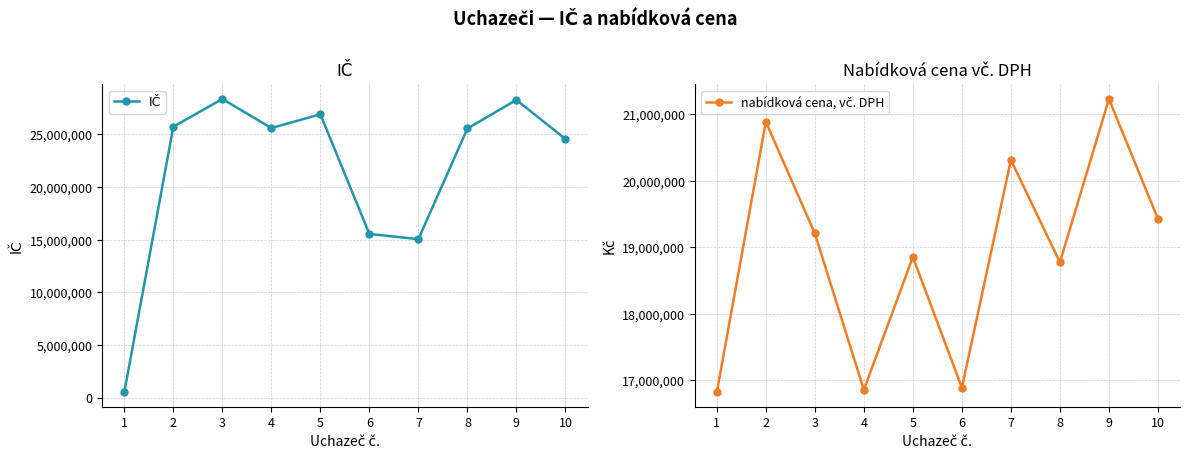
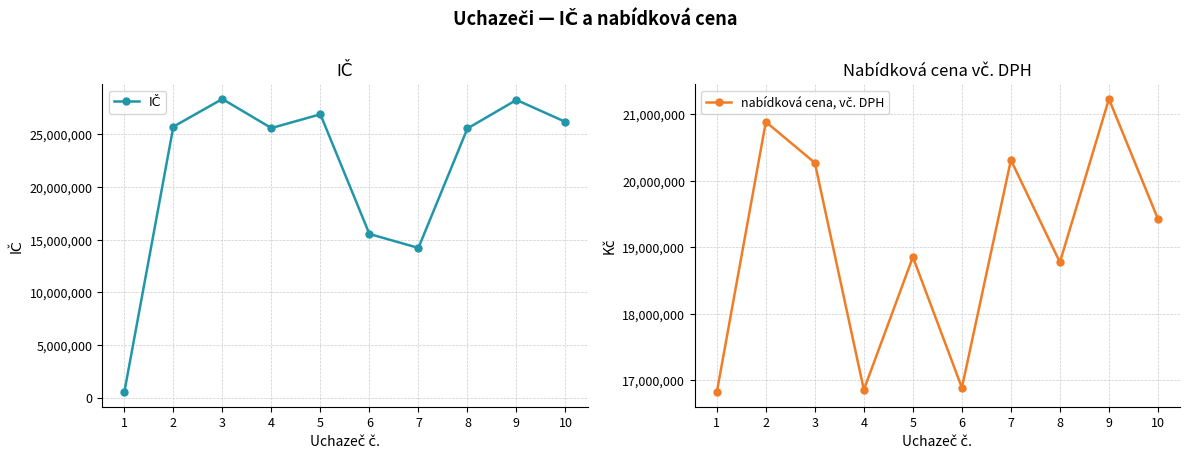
IČ, 7: 15,100,000 -> 14,200,000
IČ, 10: 24,600,000 -> 26,200,000
Nabídková cena vč. DPH, 3: 19,200,000 -> 20,300,000
